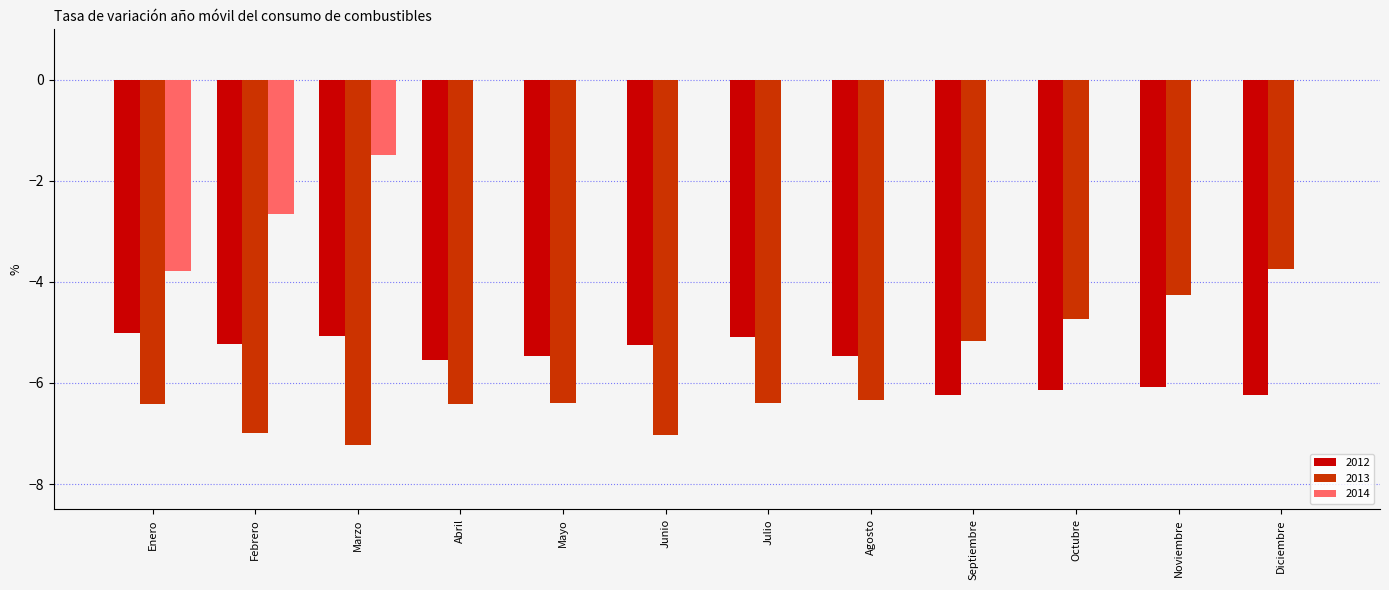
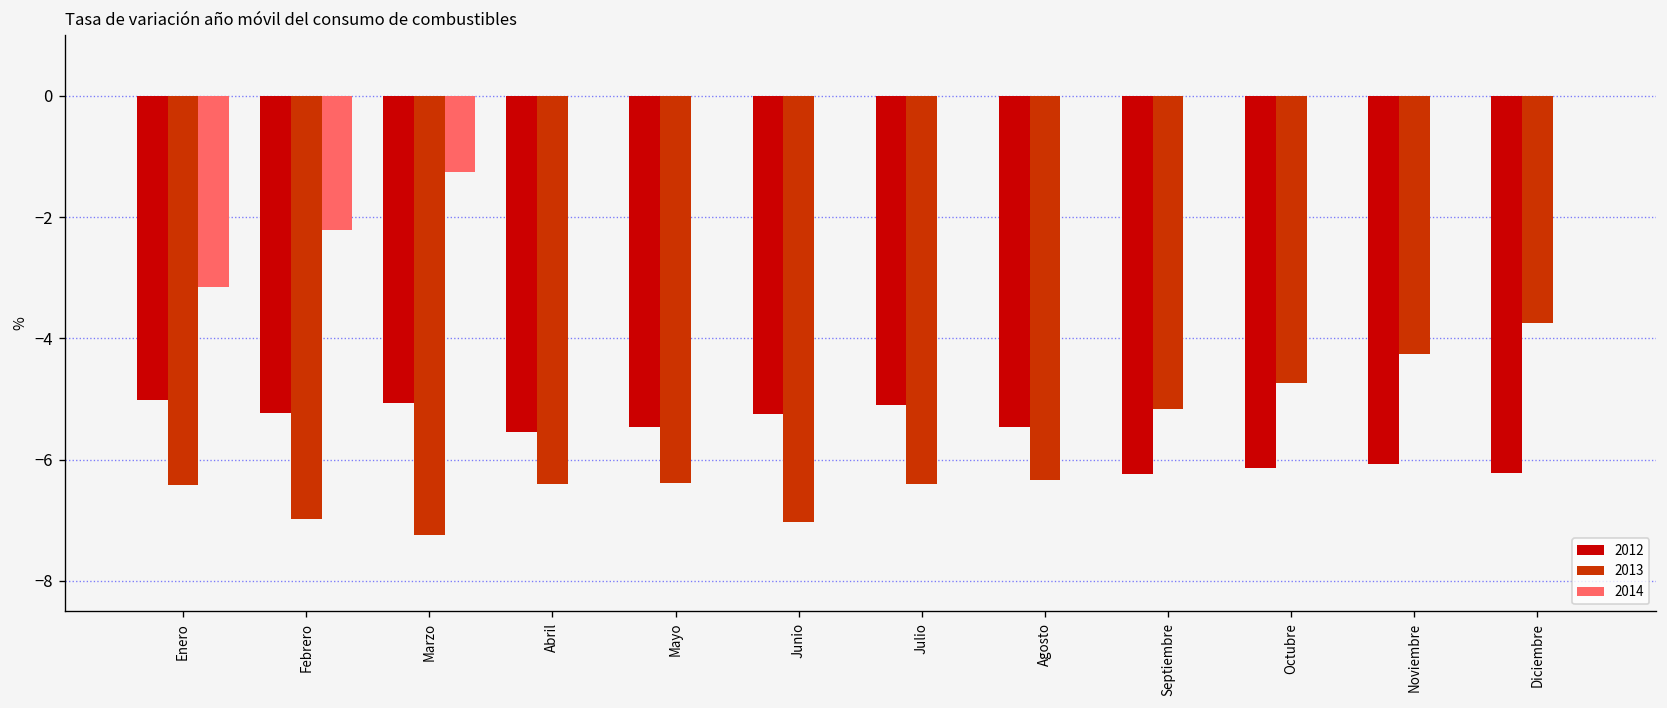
2014, Enero: -3.8 -> -3.2
2014, Febrero: -2.7 -> -2.2
2014, Marzo: -1.5 -> -1.3
